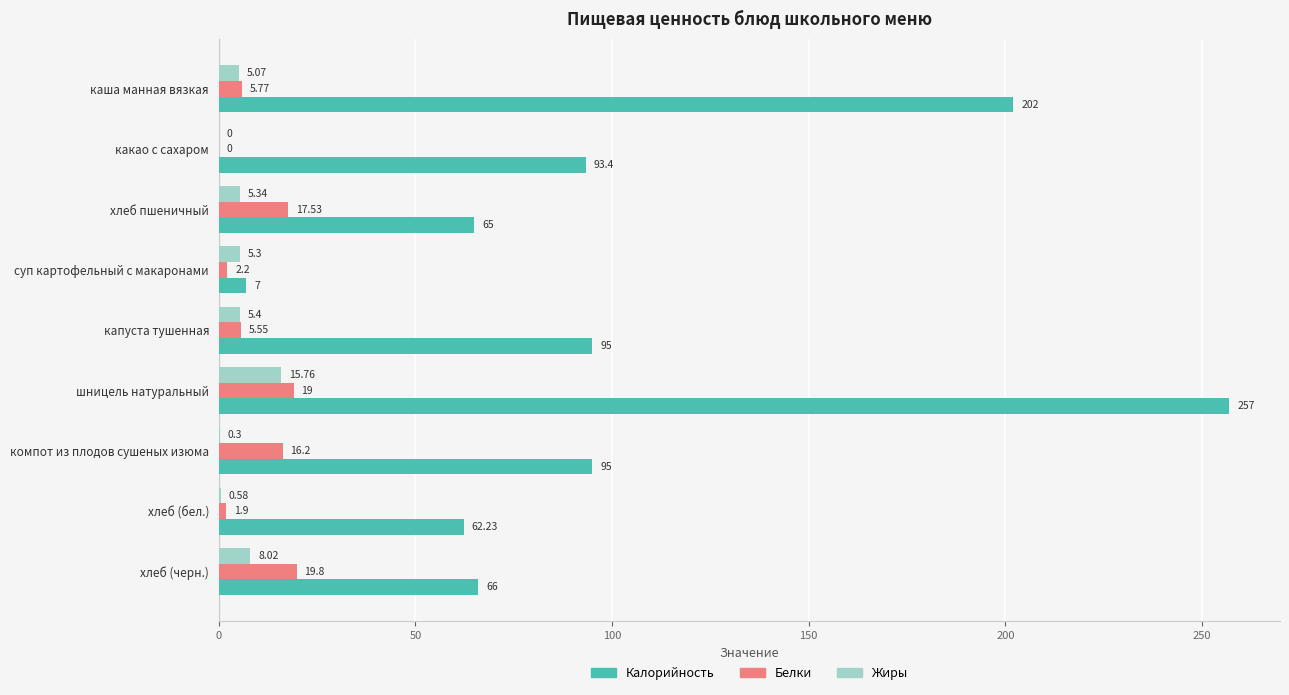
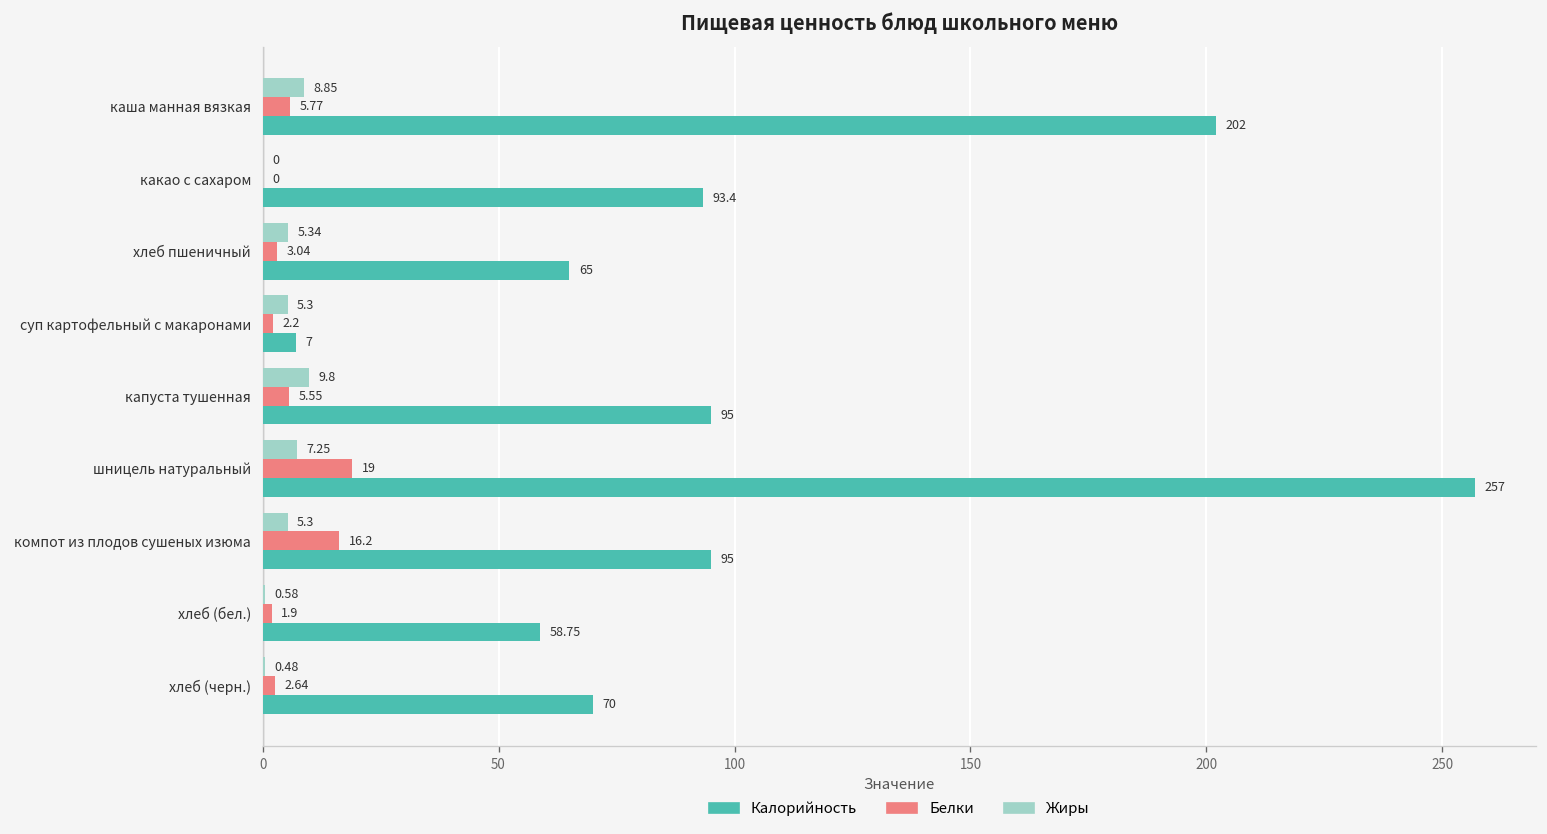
Жиры, каша манная вязкая: 5.07 -> 8.85
Белки, хлеб пшеничный: 17.53 -> 3.04
Жиры, капуста тушенная: 5.4 -> 9.8
Жиры, шницель натуральный: 15.76 -> 7.25
Жиры, компот из плодов сушеных изюма: 0.3 -> 5.3
Калорийность, хлеб (бел.): 62.23 -> 58.75
Жиры, хлеб (черн.): 8.02 -> 0.48
Белки, хлеб (черн.): 19.8 -> 2.64
Калорийность, хлеб (черн.): 66 -> 70
